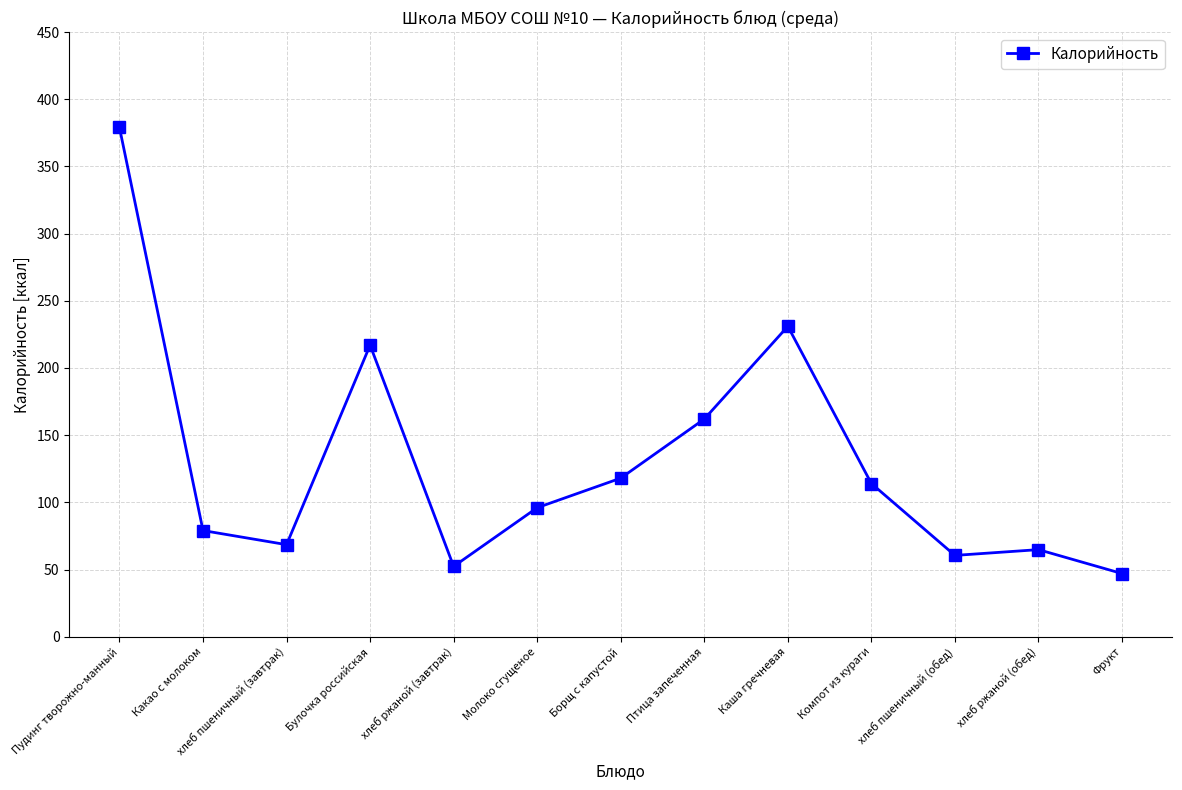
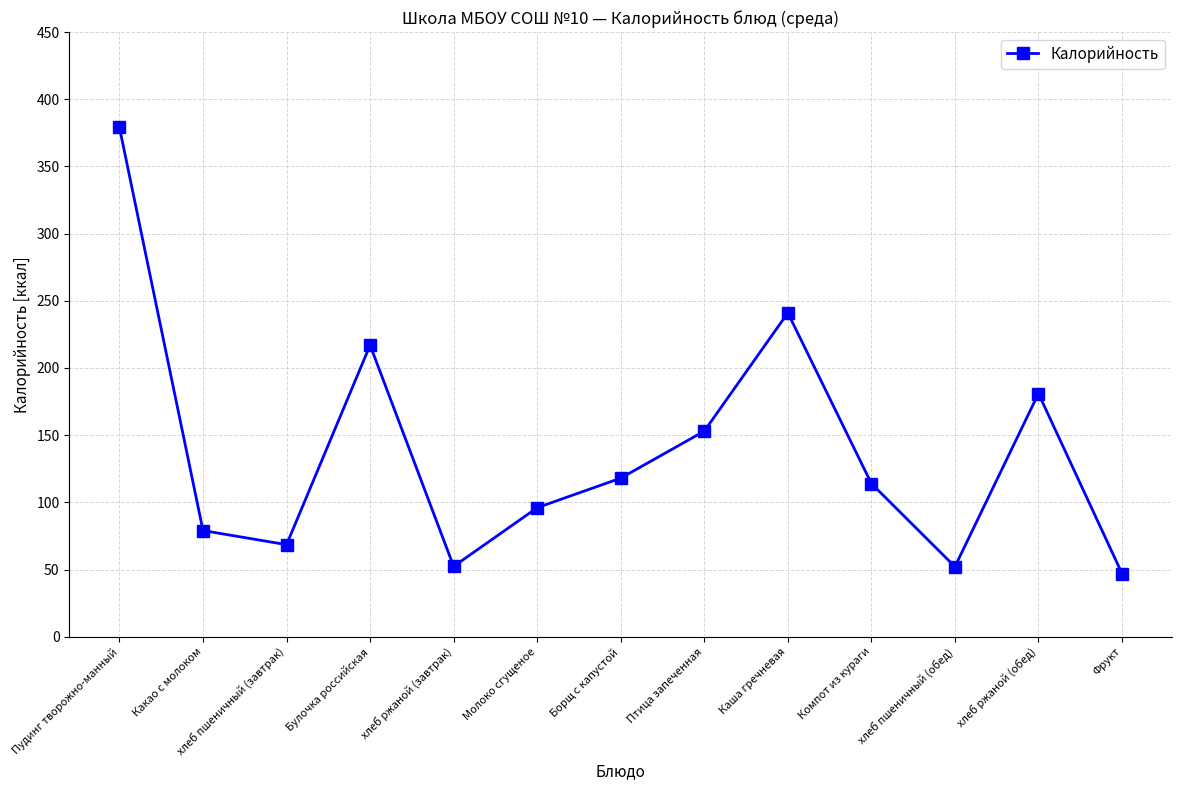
Птица запеченная: 162 -> 153
Каша гречневая: 231 -> 241
хлеб пшеничный (обед): 61 -> 52
хлеб ржаной (обед): 65 -> 181
